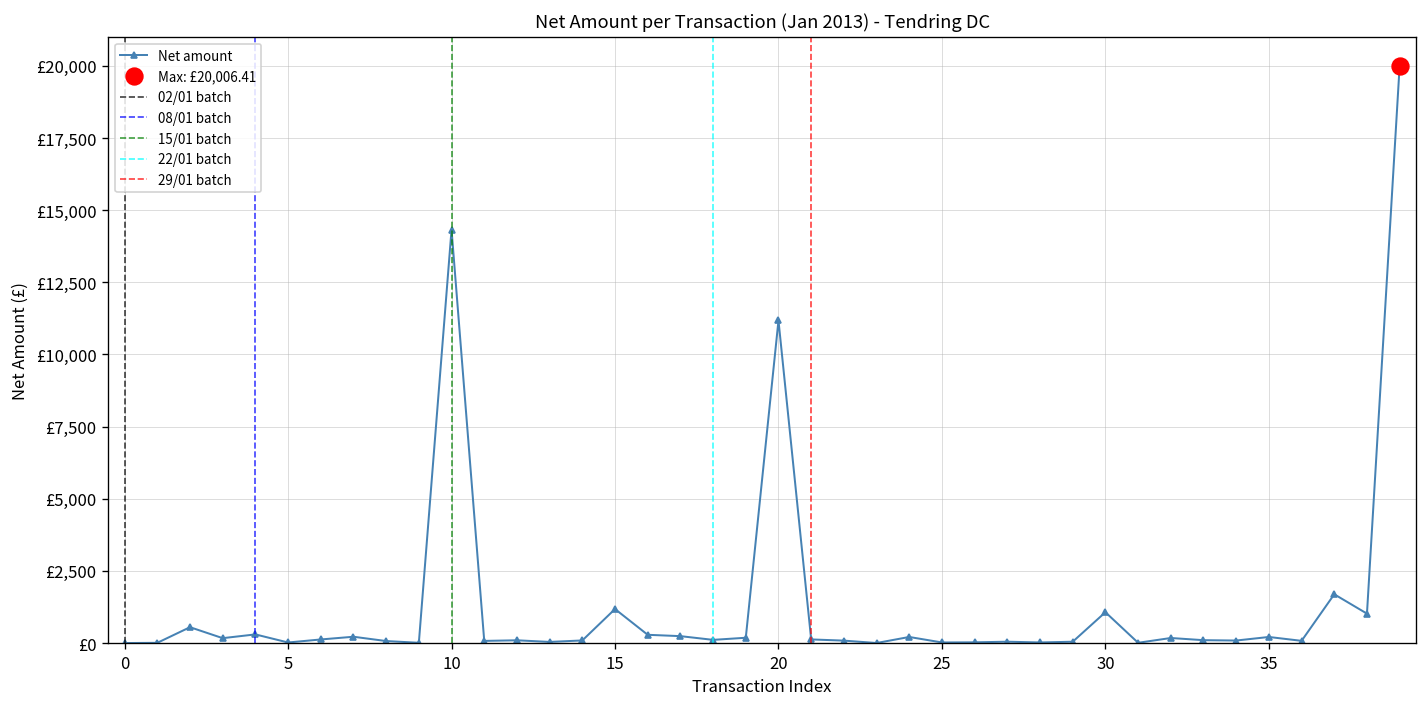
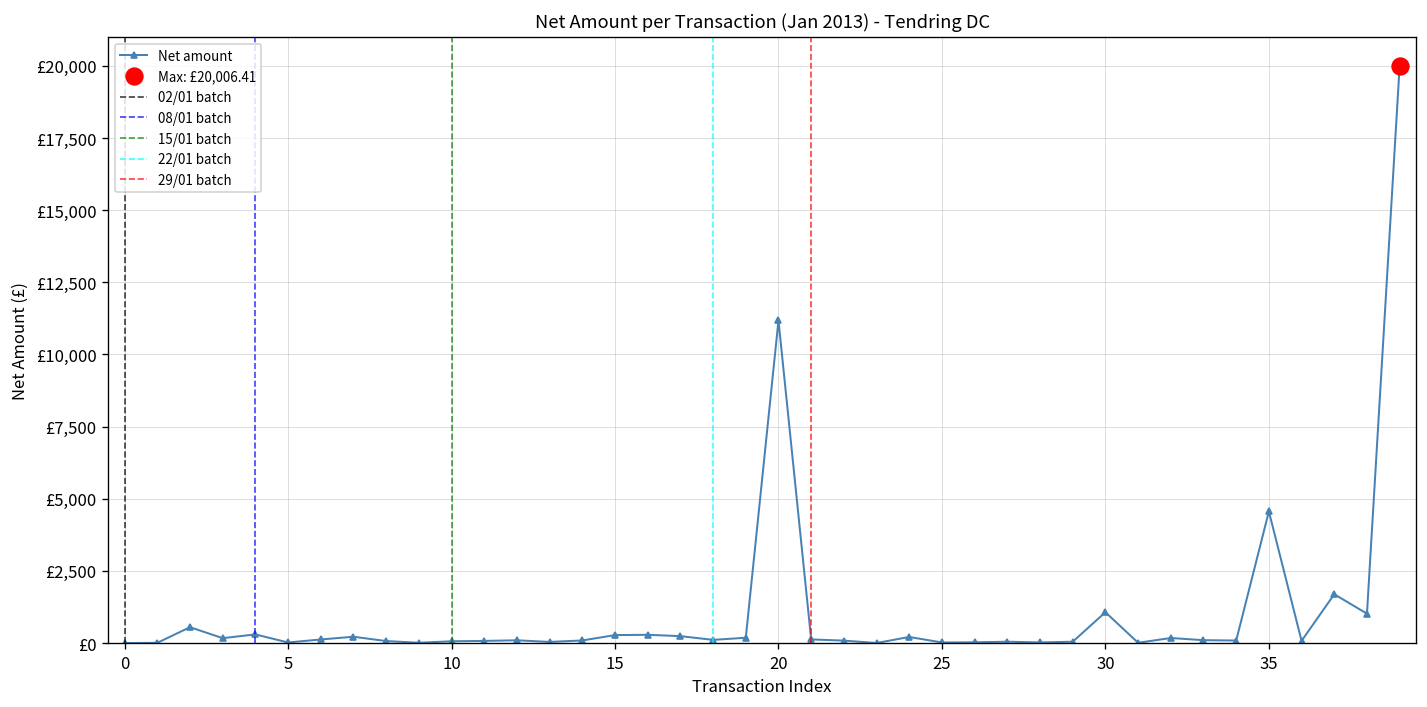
Net amount, 10: £14,300 -> £100
Net amount, 15: £1,200 -> £300
Net amount, 35: £200 -> £4,600
